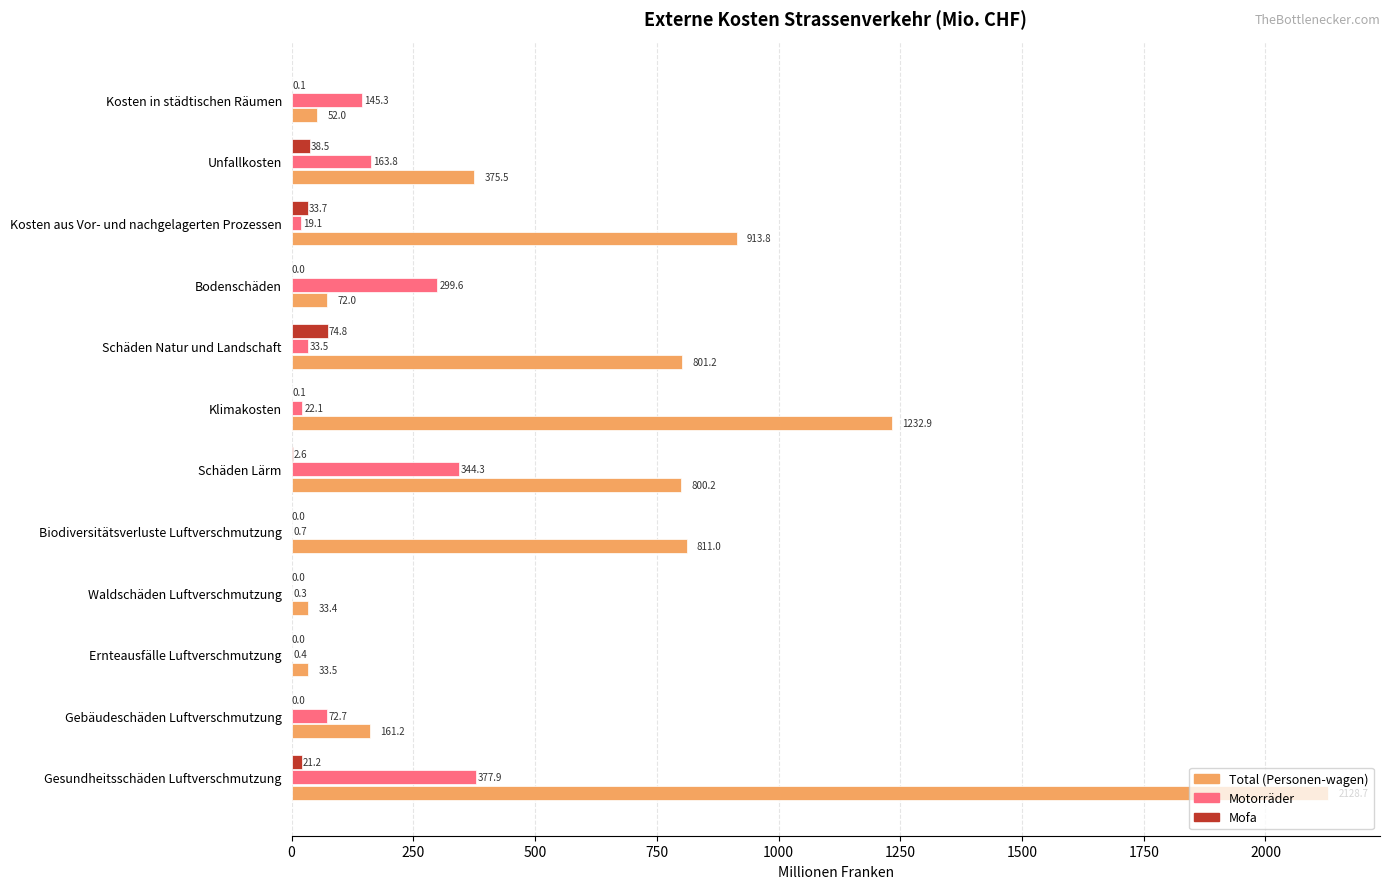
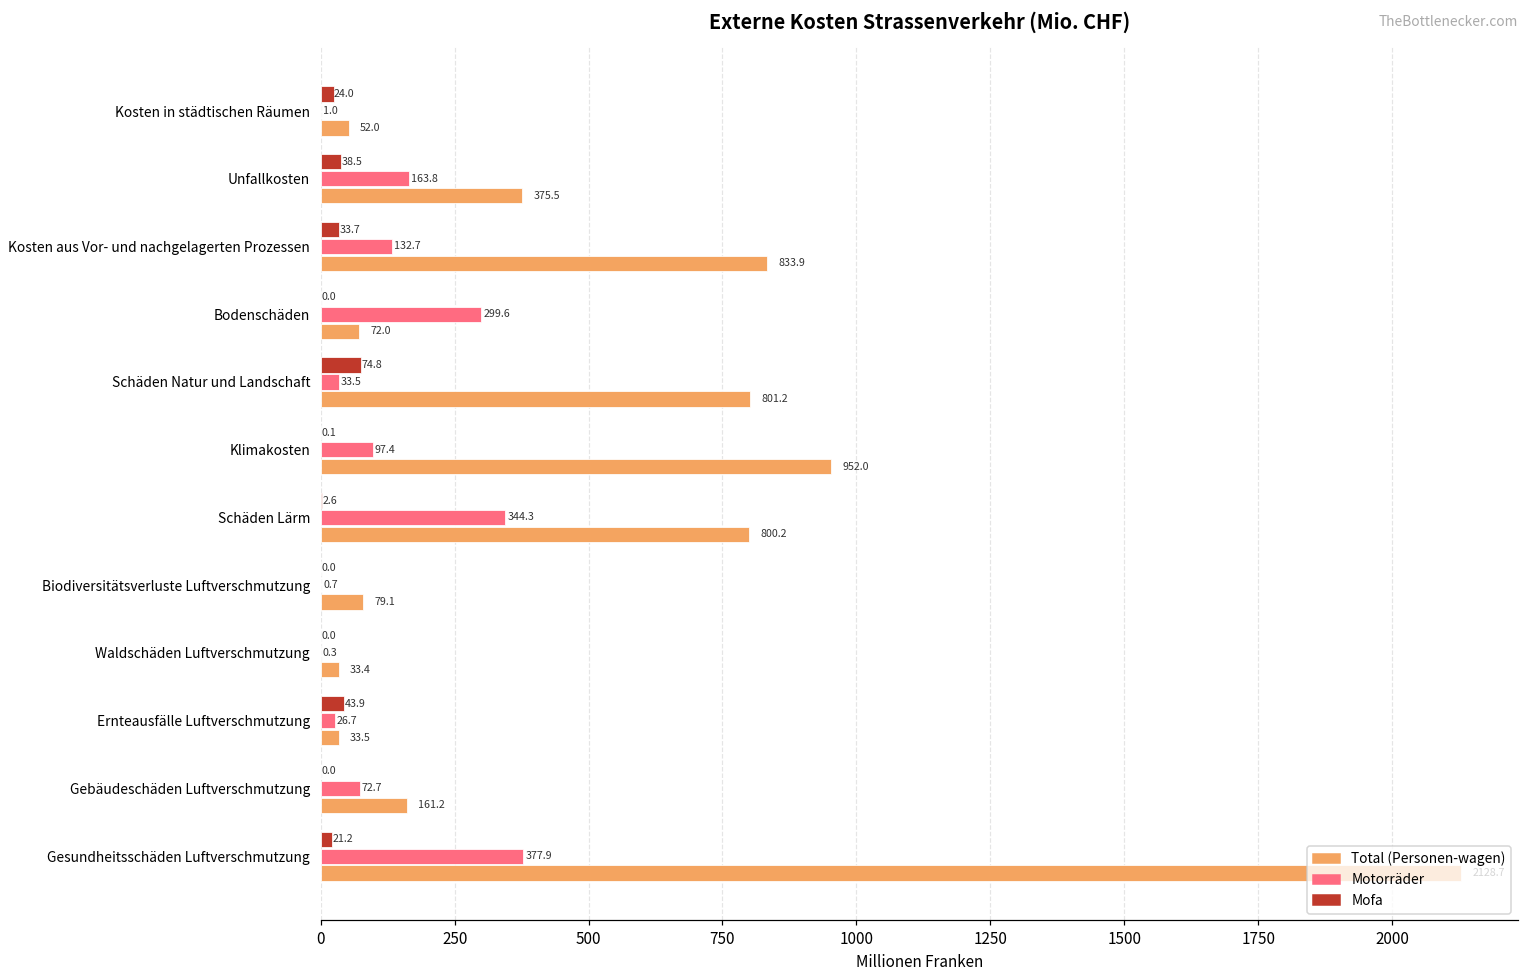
Mofa, Kosten in städtischen Räumen: 0.1 -> 24.0
Motorräder, Kosten in städtischen Räumen: 145.3 -> 1.0
Motorräder, Kosten aus Vor- und nachgelagerten Prozessen: 19.1 -> 132.7
Total (Personen-wagen), Kosten aus Vor- und nachgelagerten Prozessen: 913.8 -> 833.9
Motorräder, Klimakosten: 22.1 -> 97.4
Total (Personen-wagen), Klimakosten: 1232.9 -> 952.0
Total (Personen-wagen), Biodiversitätsverluste Luftverschmutzung: 811.0 -> 79.1
Mofa, Ernteausfälle Luftverschmutzung: 0.0 -> 43.9
Motorräder, Ernteausfälle Luftverschmutzung: 0.4 -> 26.7
